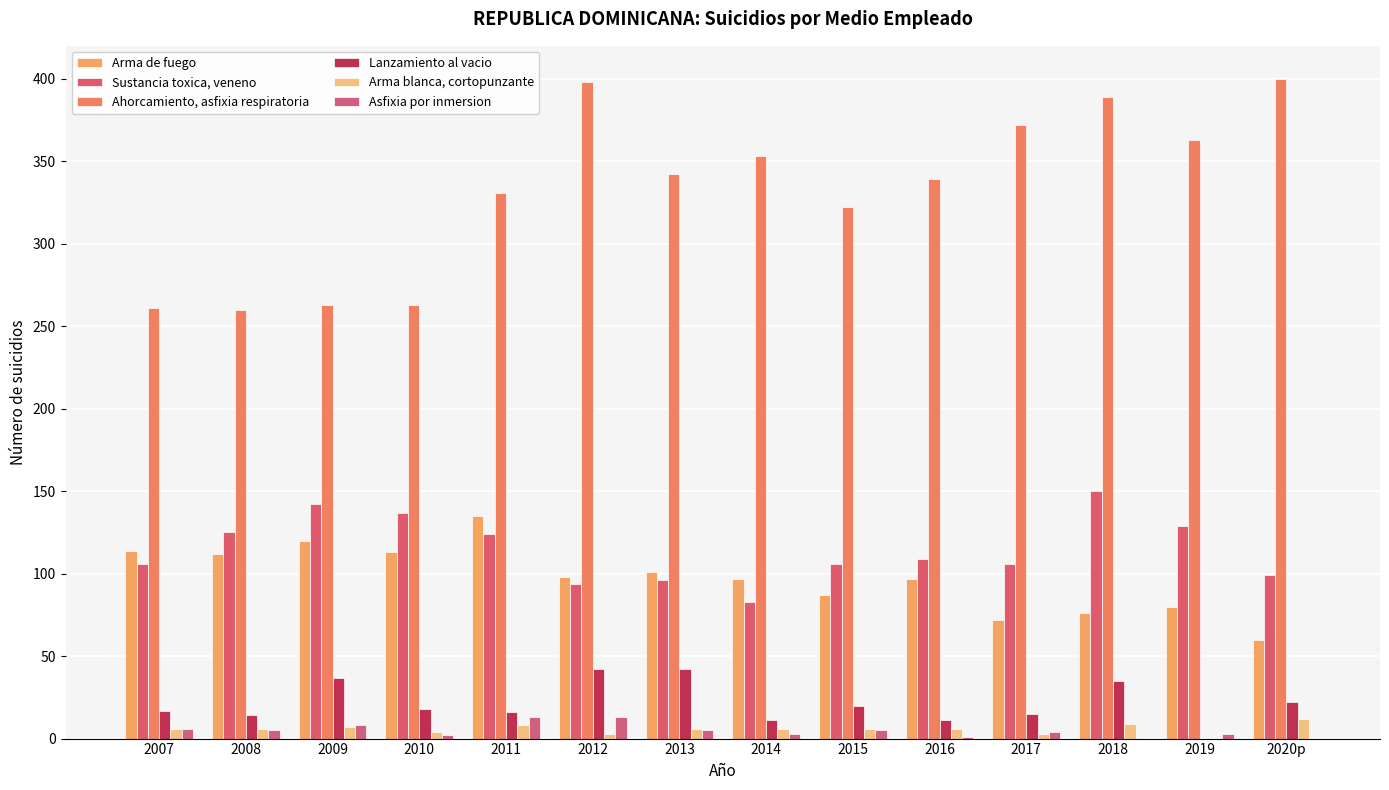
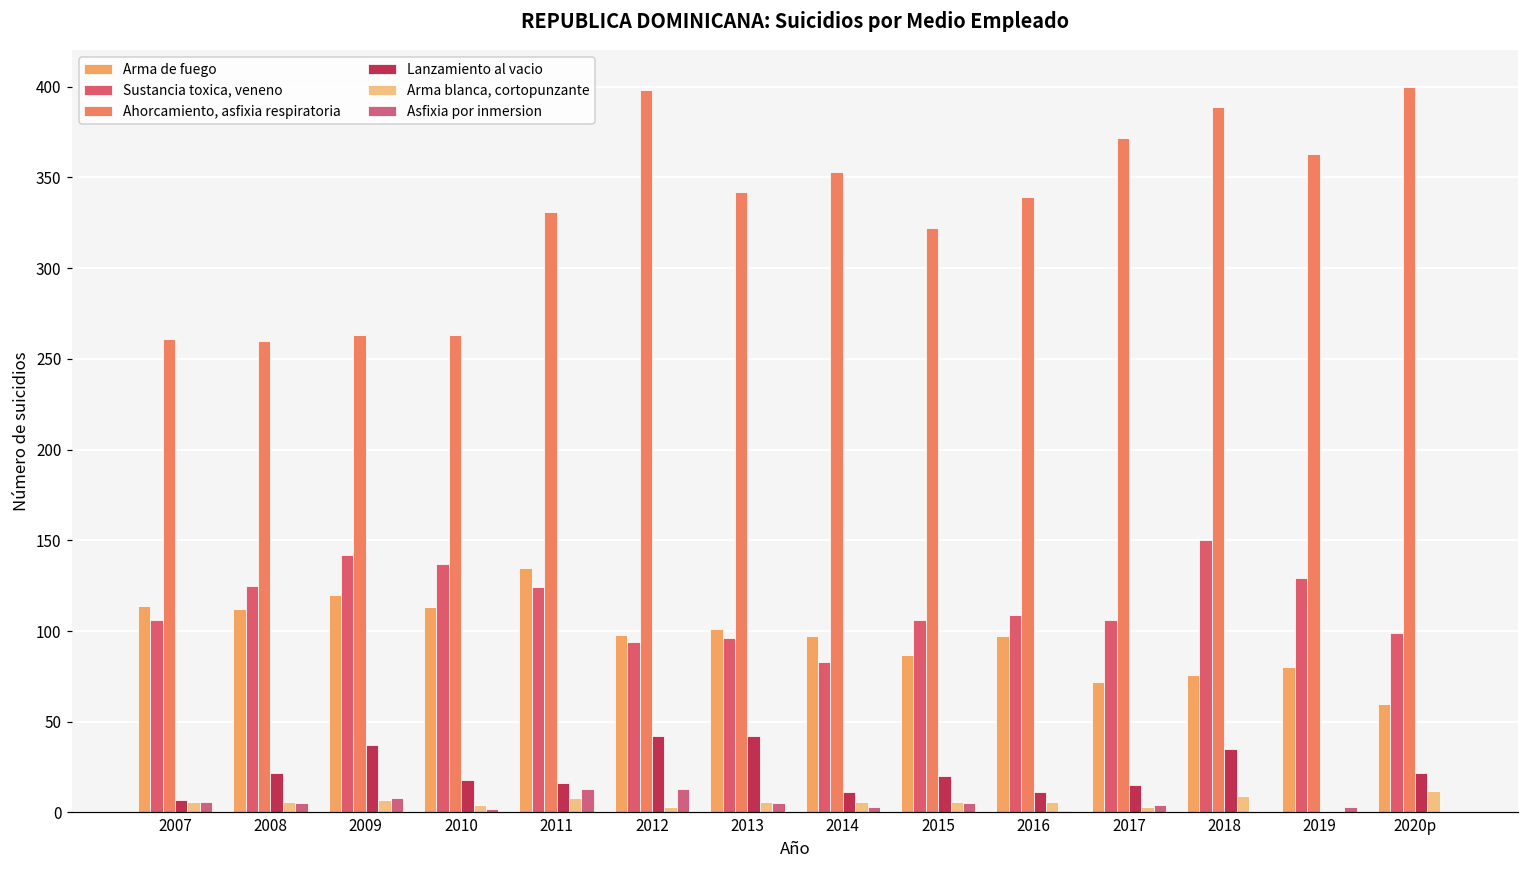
Lanzamiento al vacio, 2007: 17 -> 7
Lanzamiento al vacio, 2008: 14 -> 22
